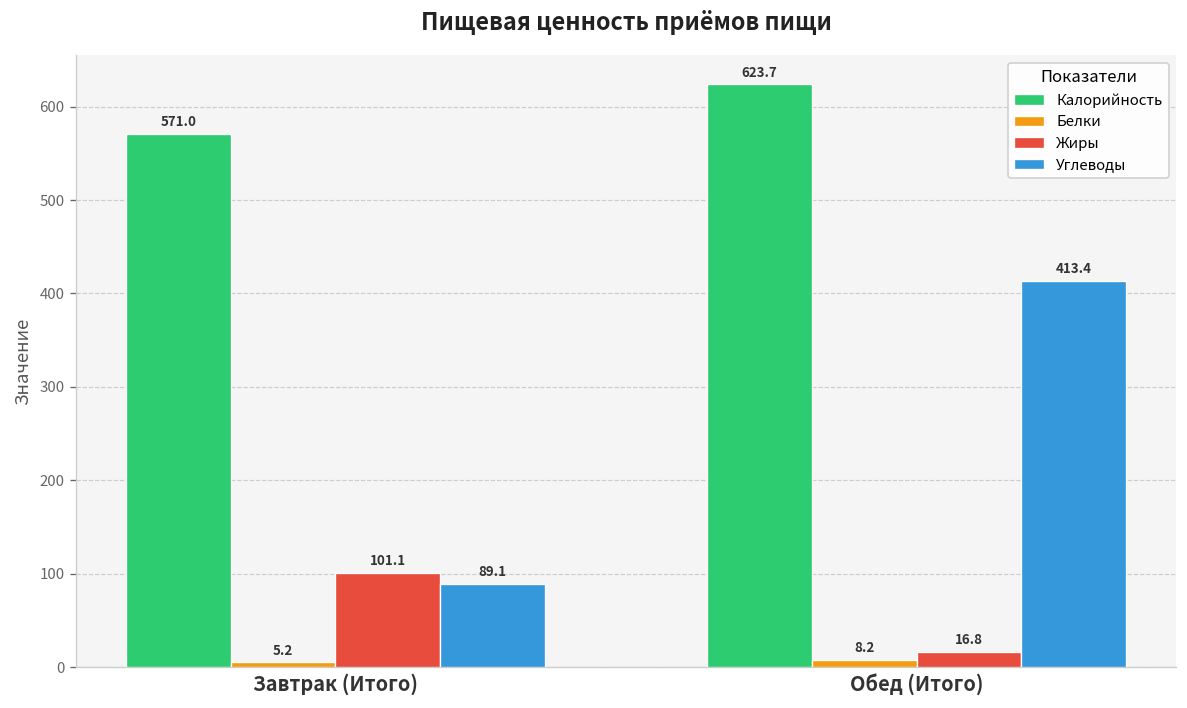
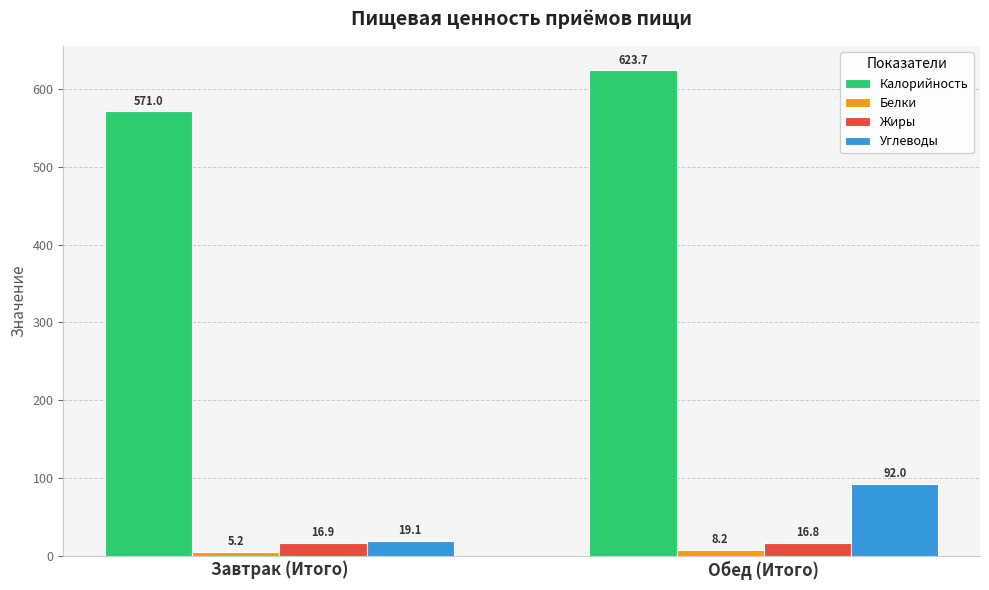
Жиры, Завтрак (Итого): 101.1 -> 16.9
Углеводы, Завтрак (Итого): 89.1 -> 19.1
Углеводы, Обед (Итого): 413.4 -> 92.0
